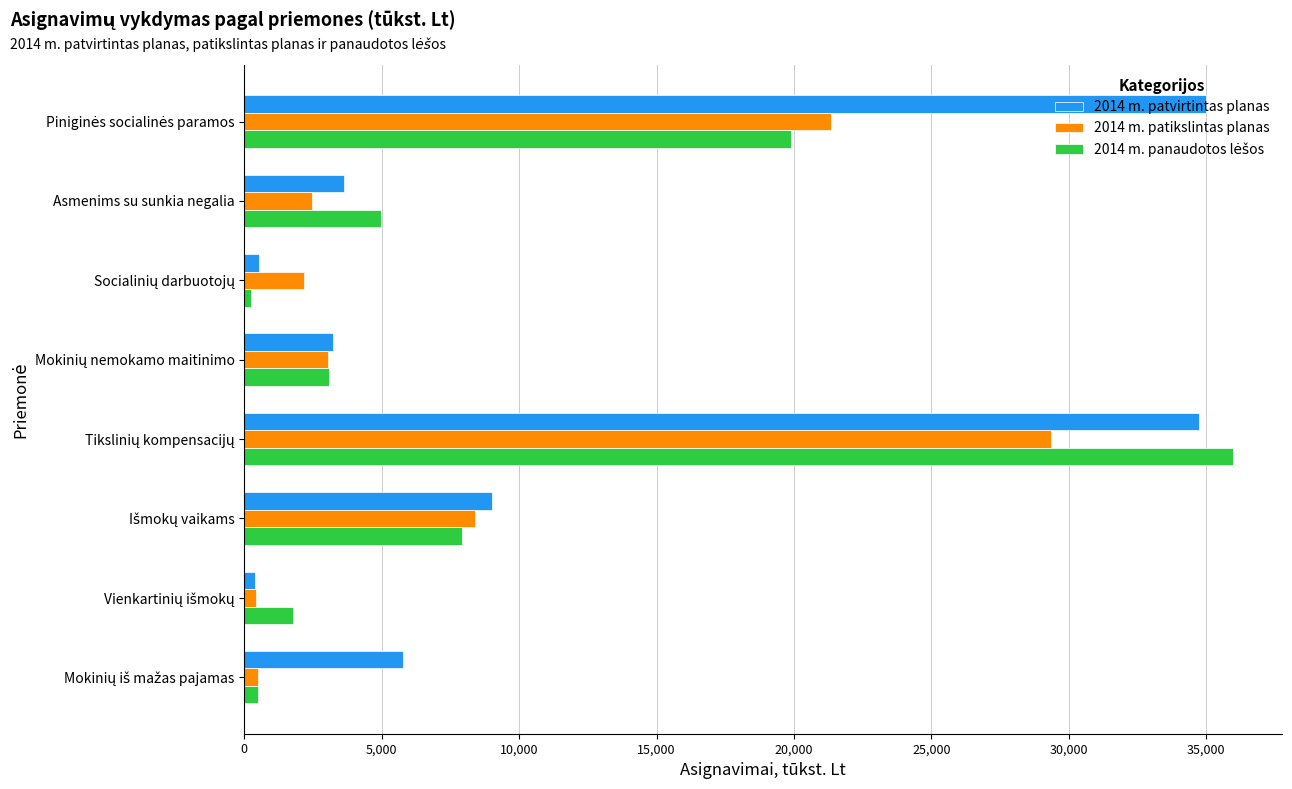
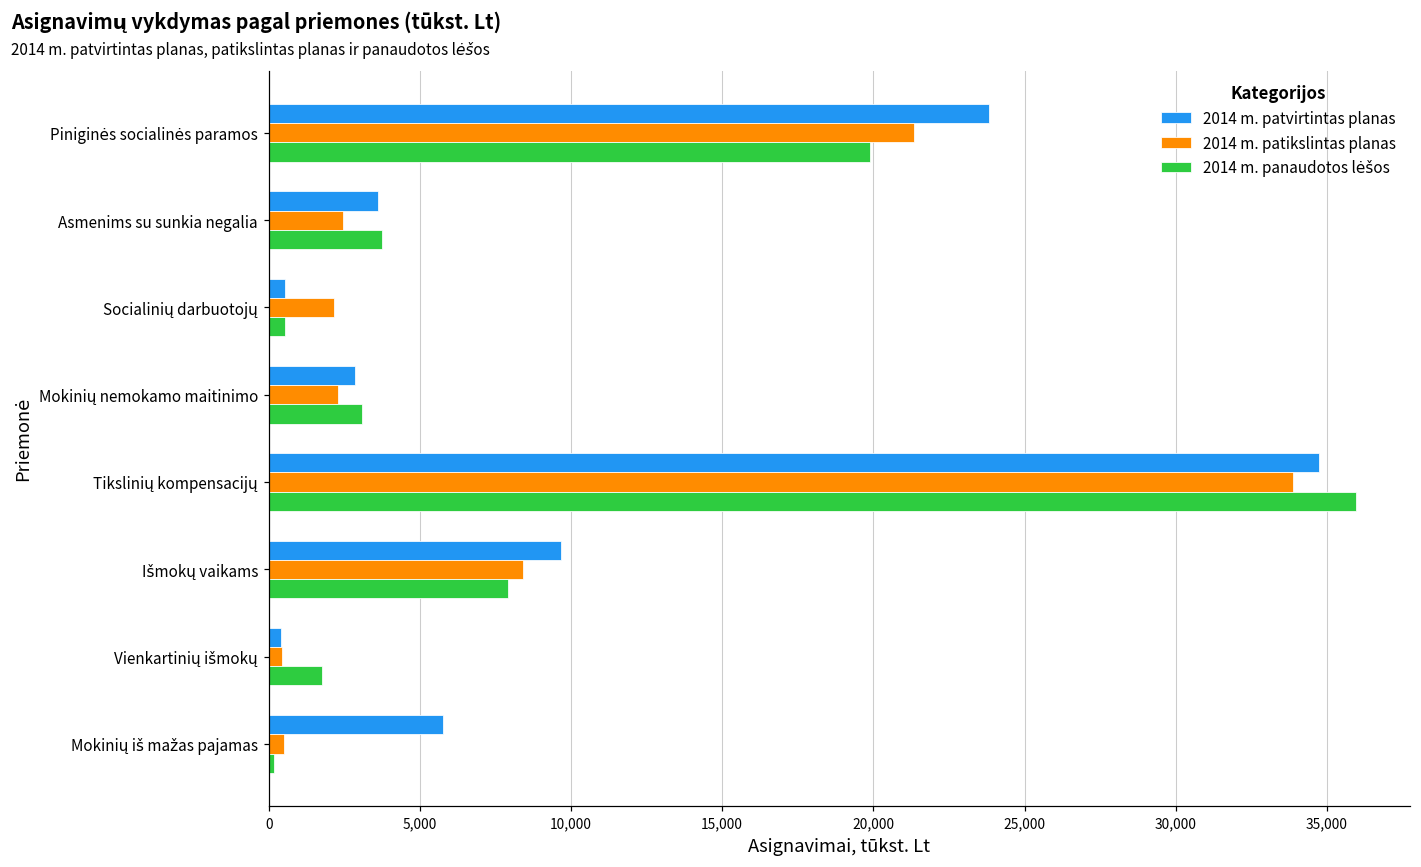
2014 m. patvirtintas planas, Piniginės socialinės paramos: 35,000 -> 23,800
2014 m. panaudotos lėšos, Asmenims su sunkia negalia: 5,000 -> 3,700
2014 m. panaudotos lėšos, Socialinių darbuotojų: 200 -> 500
2014 m. patvirtintas planas, Mokinių nemokamo maitinimo: 3,200 -> 2,900
2014 m. patikslintas planas, Mokinių nemokamo maitinimo: 3,100 -> 2,300
2014 m. patikslintas planas, Tikslinių kompensacijų: 29,300 -> 33,900
2014 m. patvirtintas planas, Išmokų vaikams: 9,000 -> 9,700
2014 m. panaudotos lėšos, Mokinių iš mažas pajamas: 500 -> 200
